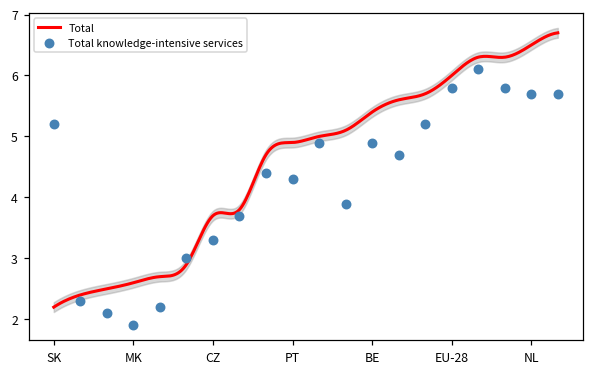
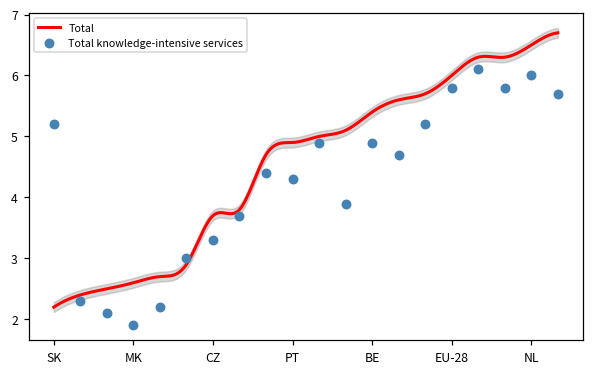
Total knowledge-intensive services, NL: 5.7 -> 6.0
